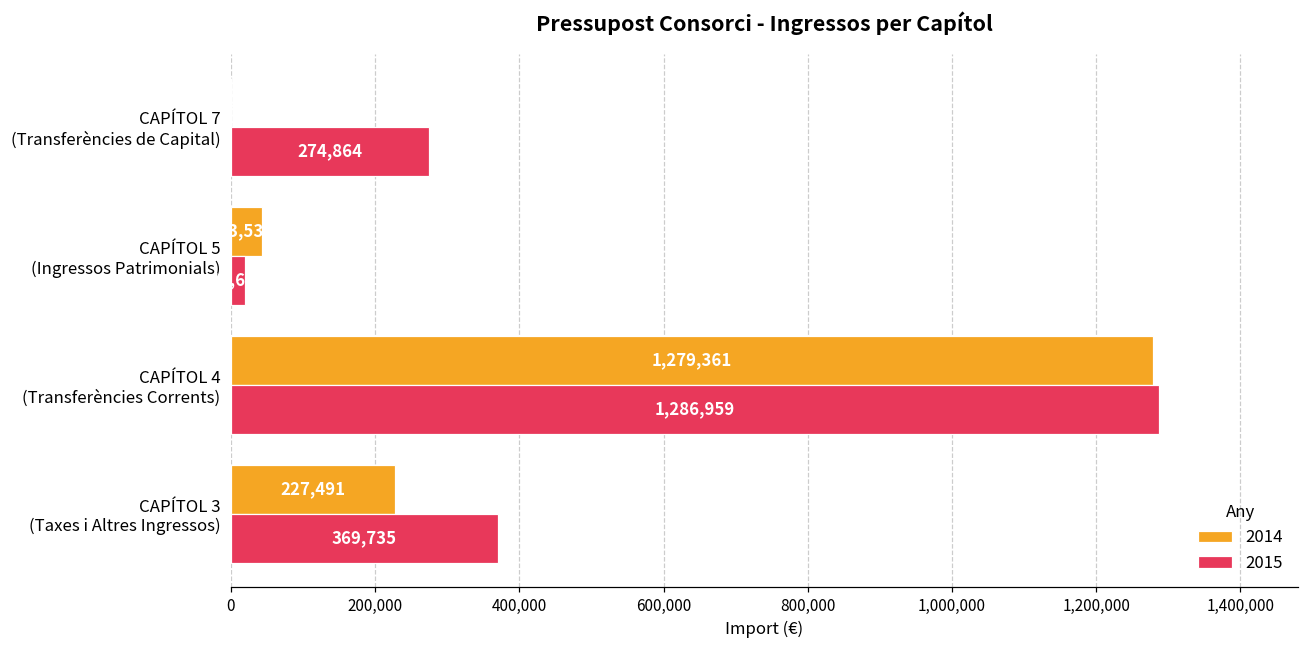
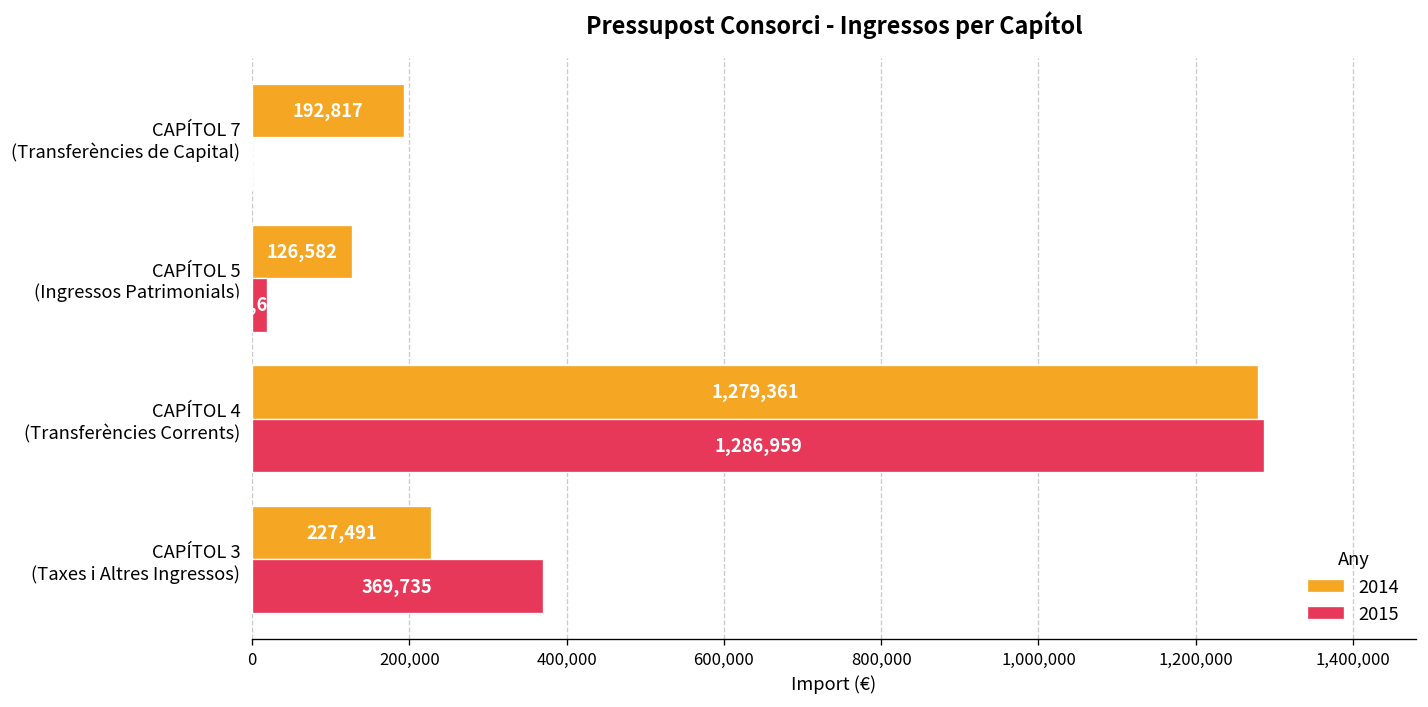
2014, CAPÍTOL 7 (Transferències de Capital): 0 -> 190,000
2015, CAPÍTOL 7 (Transferències de Capital): 270,000 -> 0
2014, CAPÍTOL 5 (Ingressos Patrimonials): 40,000 -> 130,000
